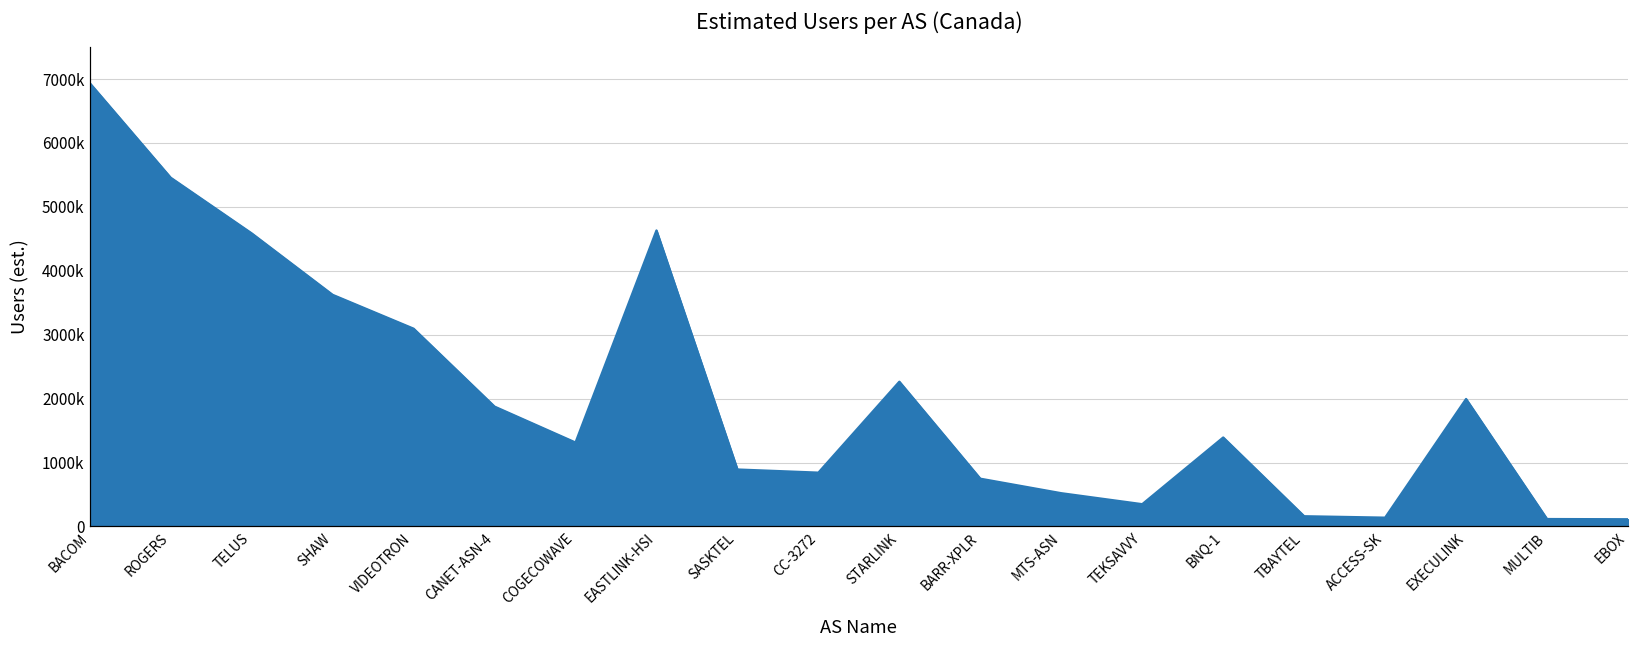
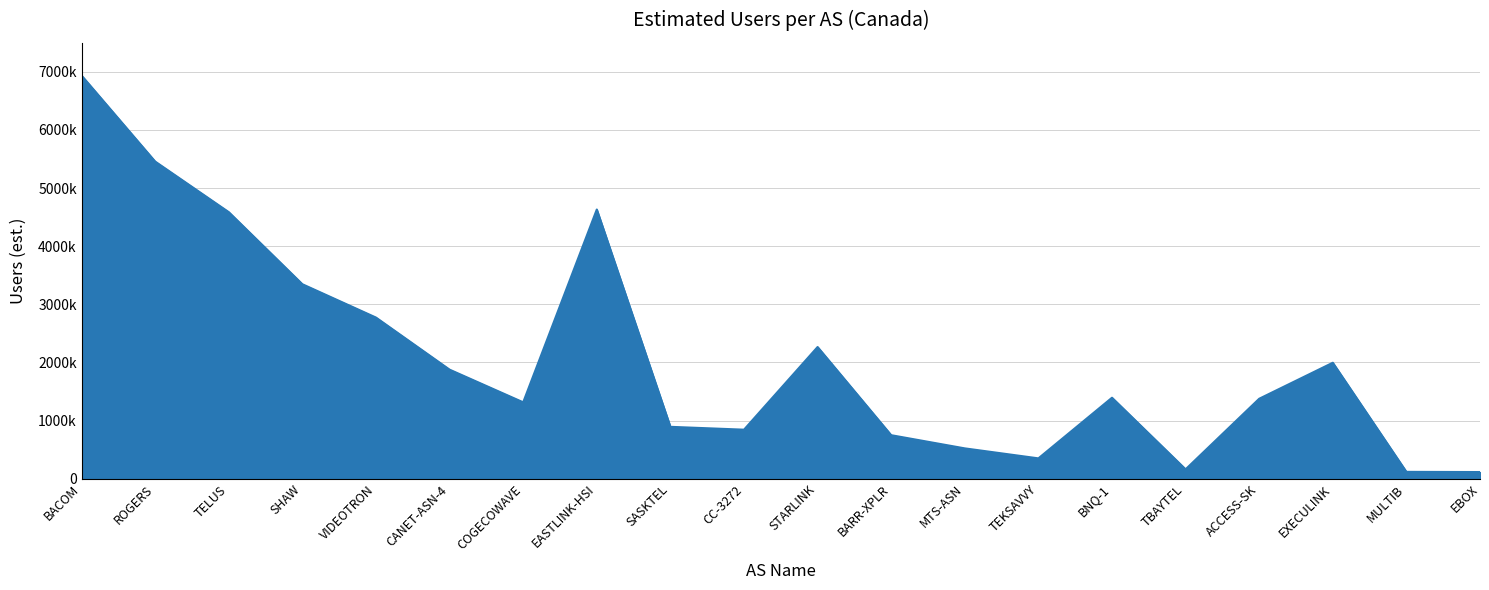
SHAW: 3600000 -> 3300000
VIDEOTRON: 3100000 -> 2800000
ACCESS-SK: 100000 -> 1400000
